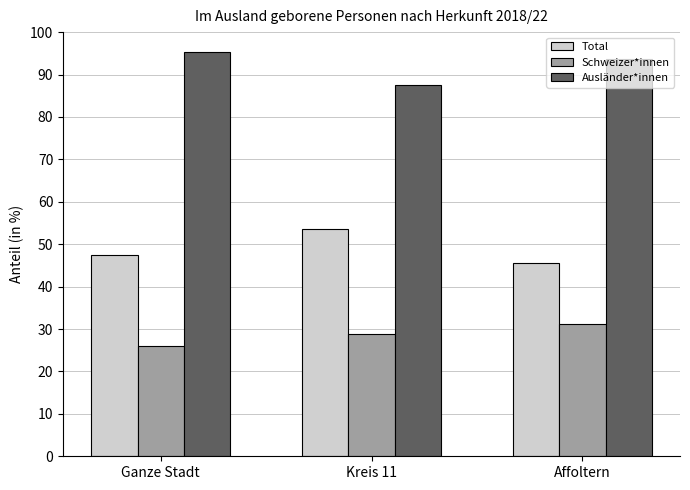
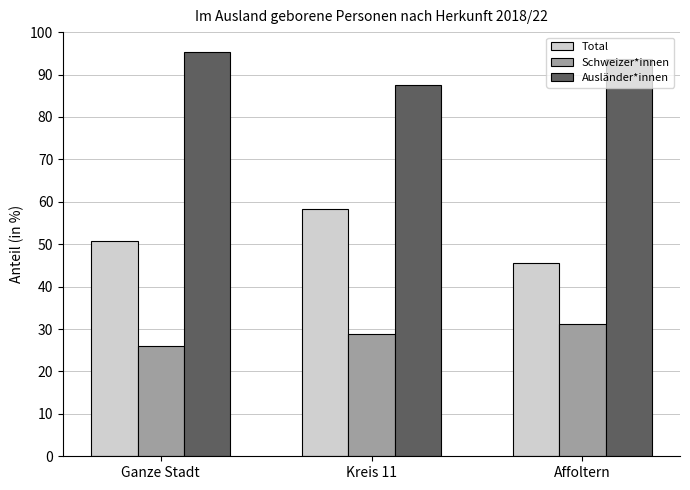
Total, Ganze Stadt: 47 -> 51
Total, Kreis 11: 54 -> 58
